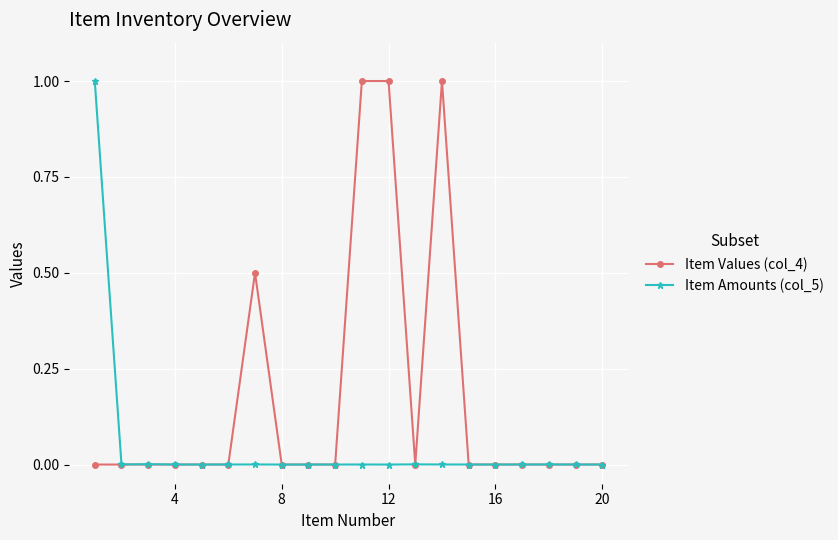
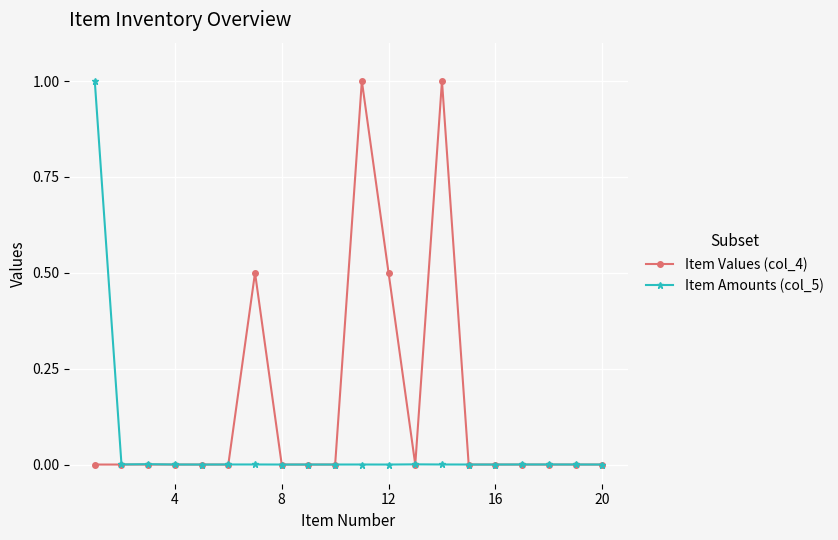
Item Values (col_4), 12: 1.00 -> 0.50
